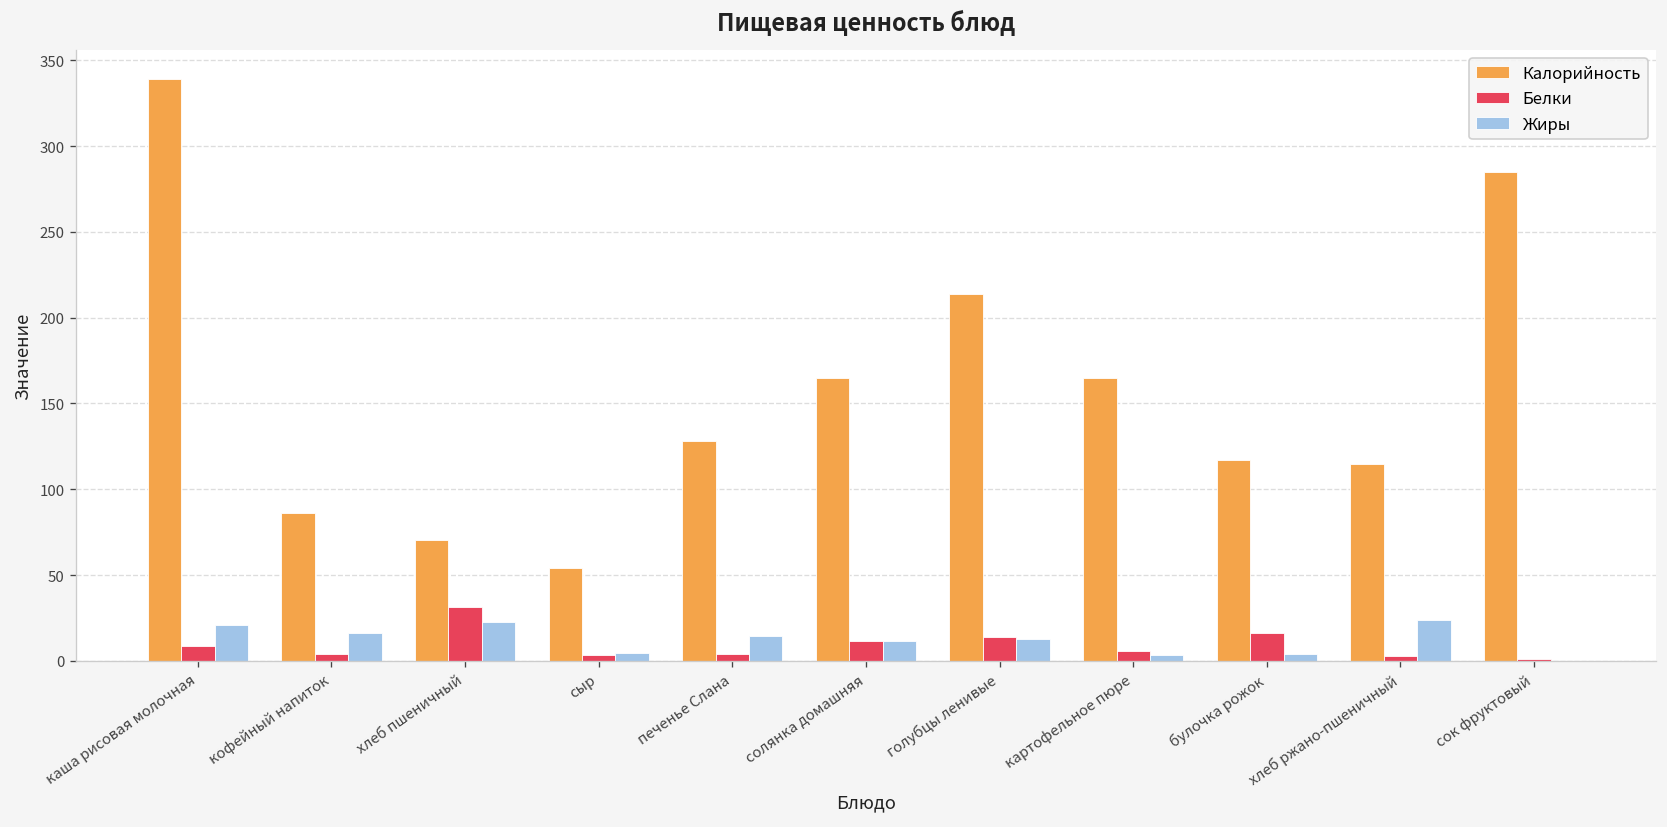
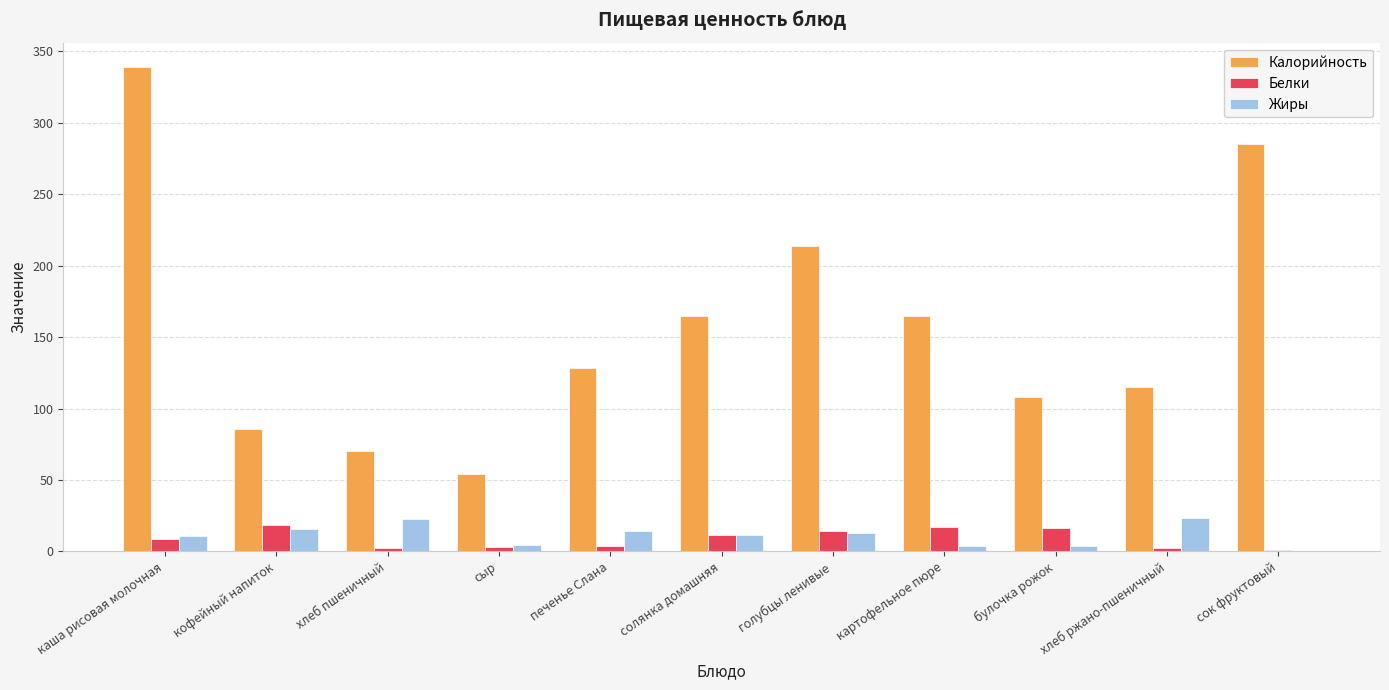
Жиры, каша рисовая молочная: 21 -> 11
Белки, кофейный напиток: 4 -> 18
Белки, хлеб пшеничный: 31 -> 2
Белки, картофельное пюре: 6 -> 17
Калорийность, булочка рожок: 117 -> 108
